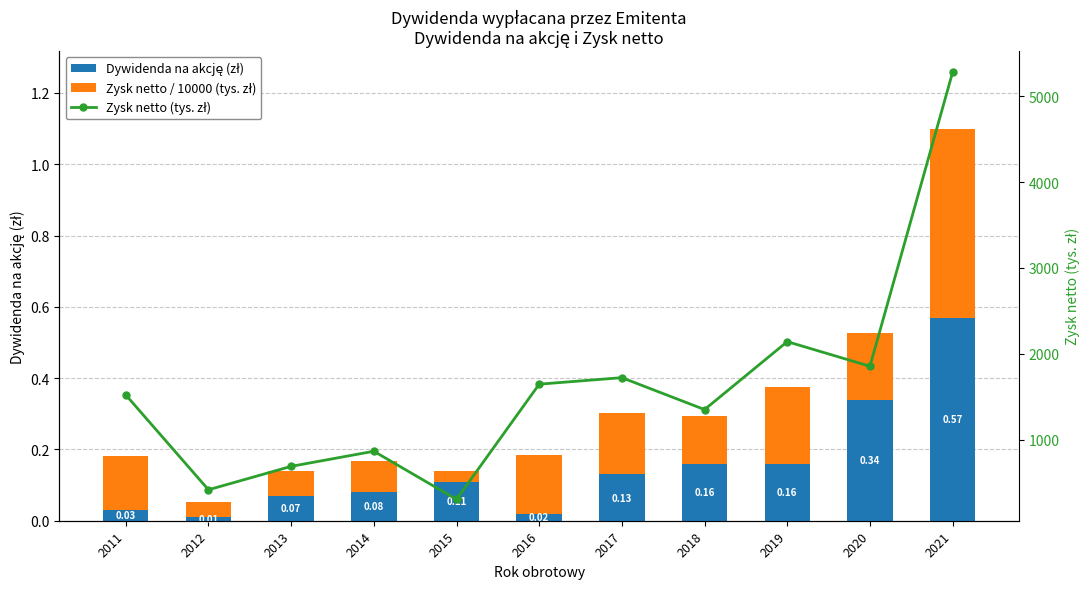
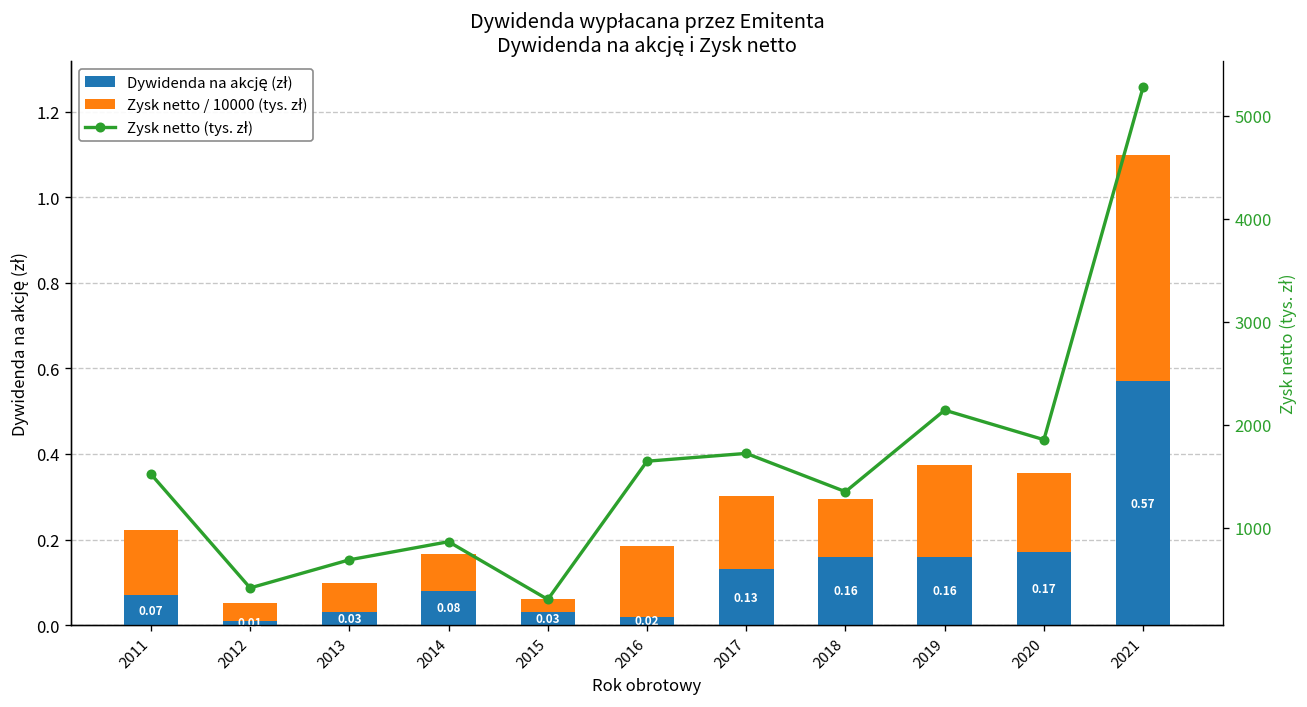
Dywidenda na akcję (zł), 2011: 0.03 -> 0.07
Dywidenda na akcję (zł), 2013: 0.07 -> 0.03
Dywidenda na akcję (zł), 2015: 0.11 -> 0.03
Dywidenda na akcję (zł), 2020: 0.34 -> 0.17
